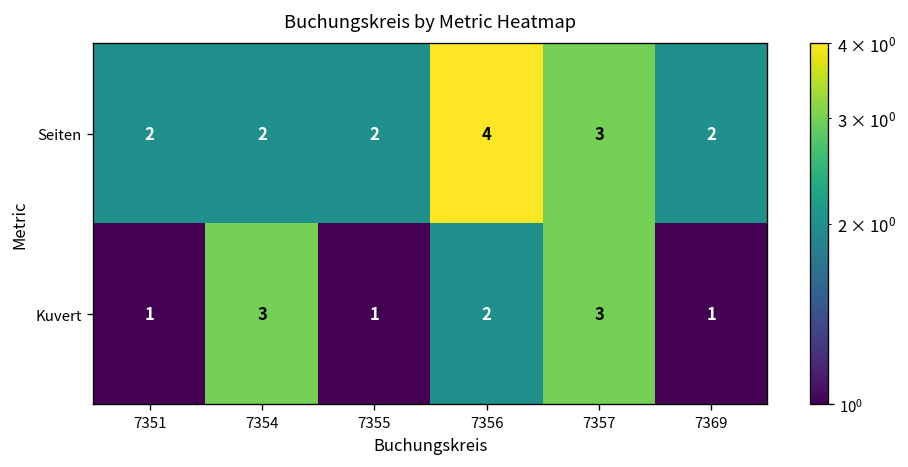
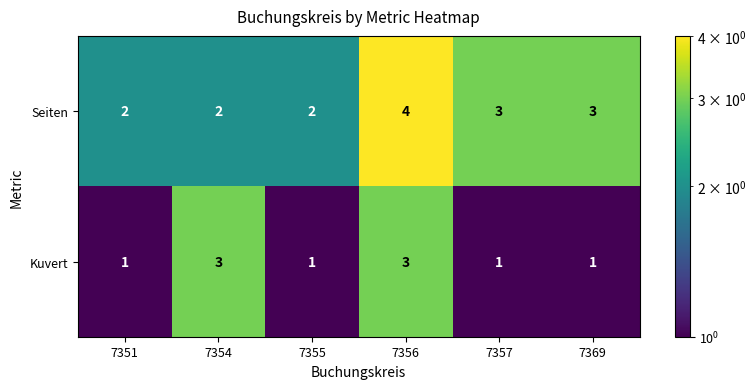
Seiten, 7369: 2 -> 3
Kuvert, 7356: 2 -> 3
Kuvert, 7357: 3 -> 1
